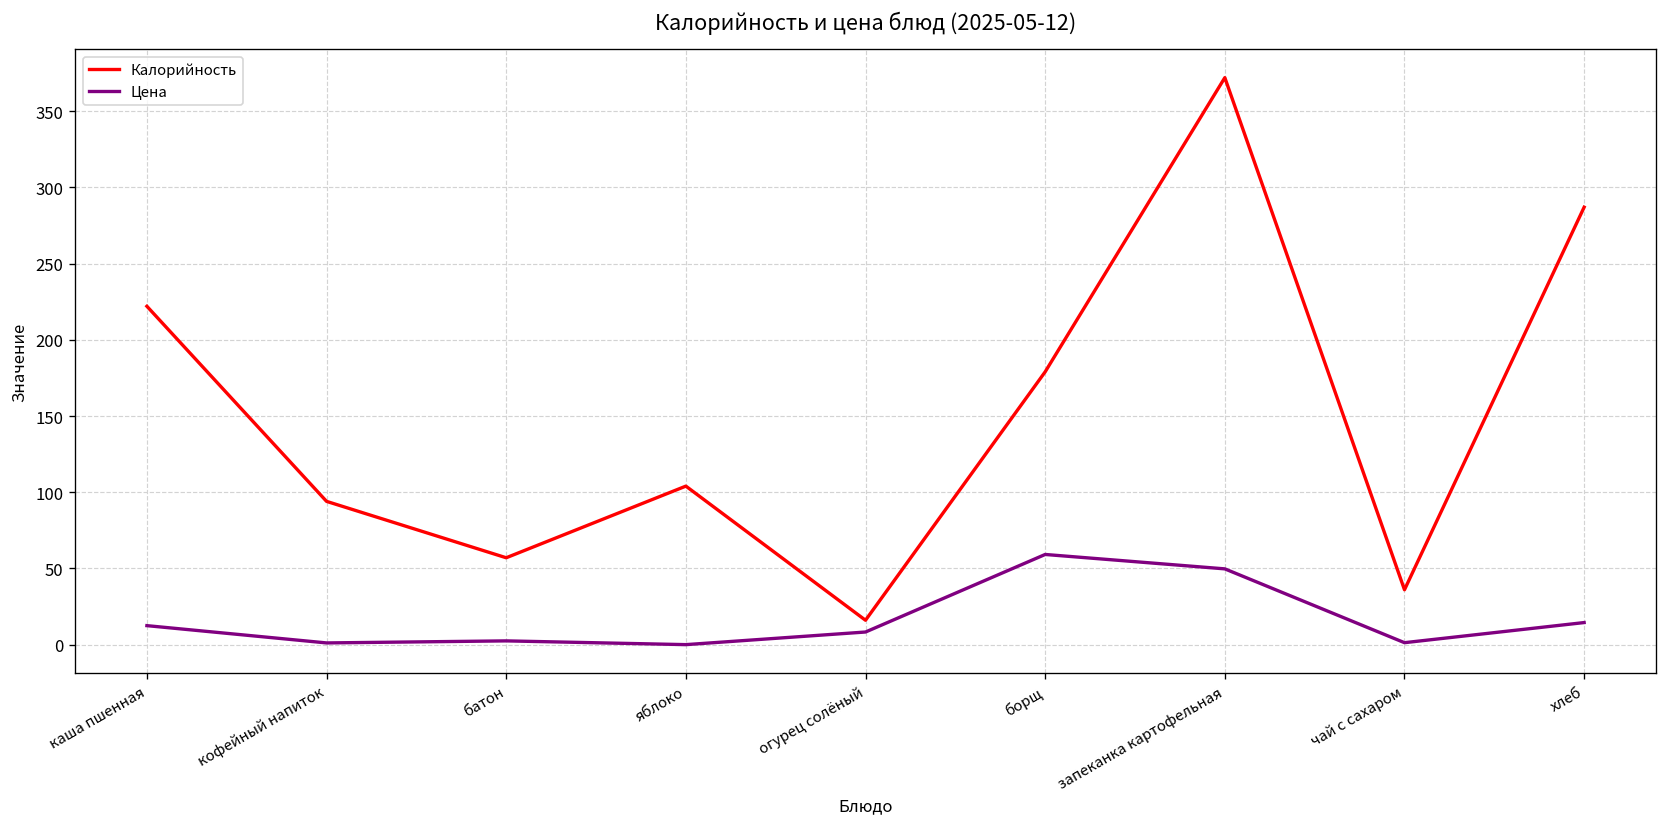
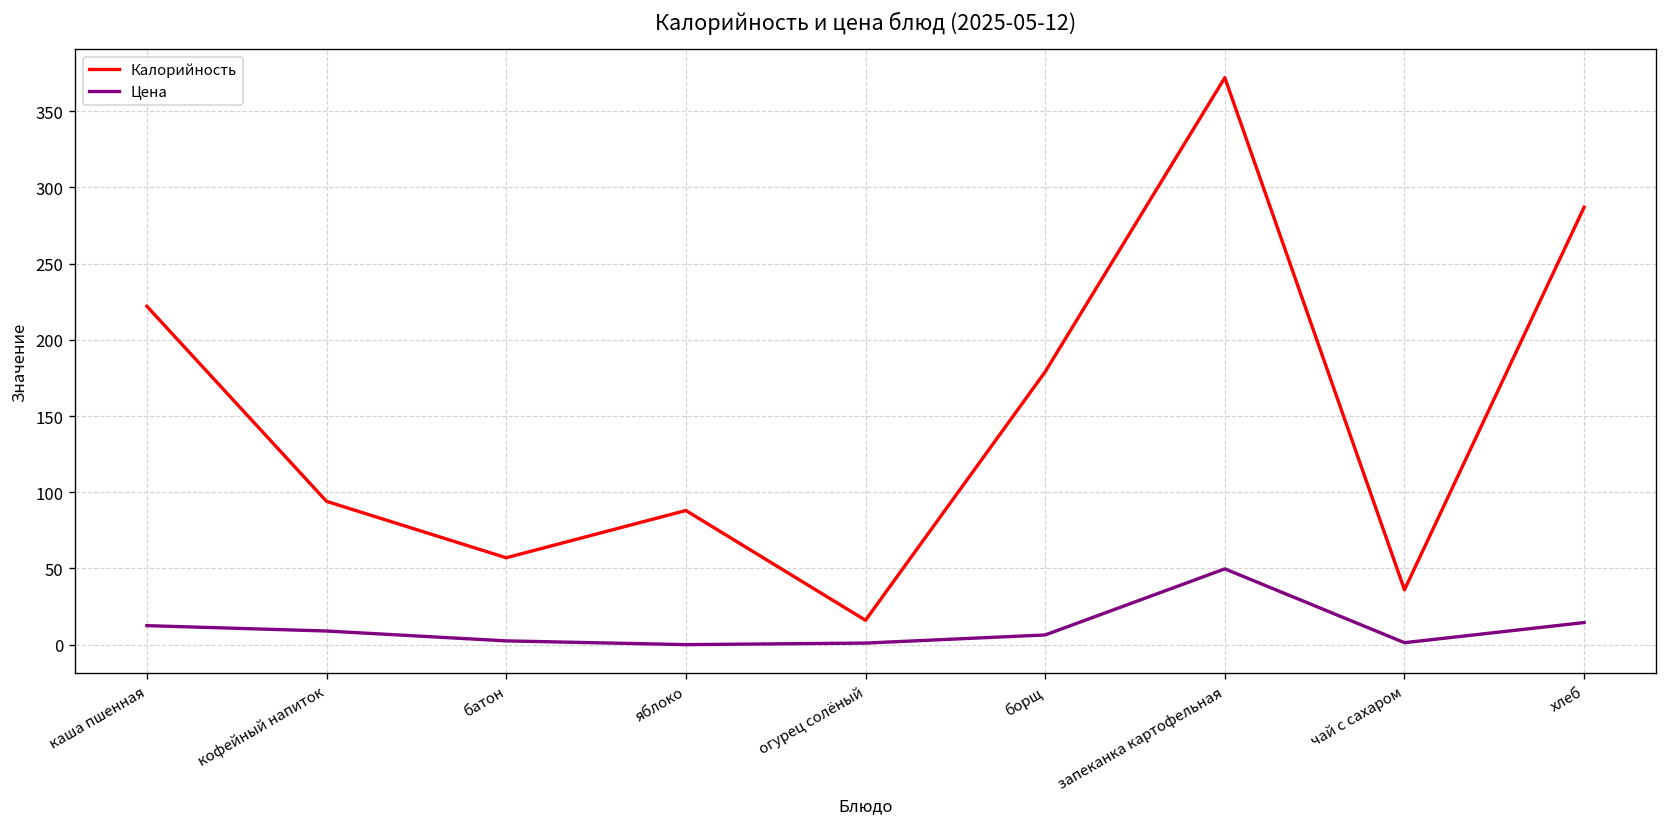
Цена, кофейный напиток: 1 -> 9
Калорийность, яблоко: 104 -> 88
Цена, огурец солёный: 8 -> 1
Цена, борщ: 59 -> 6
